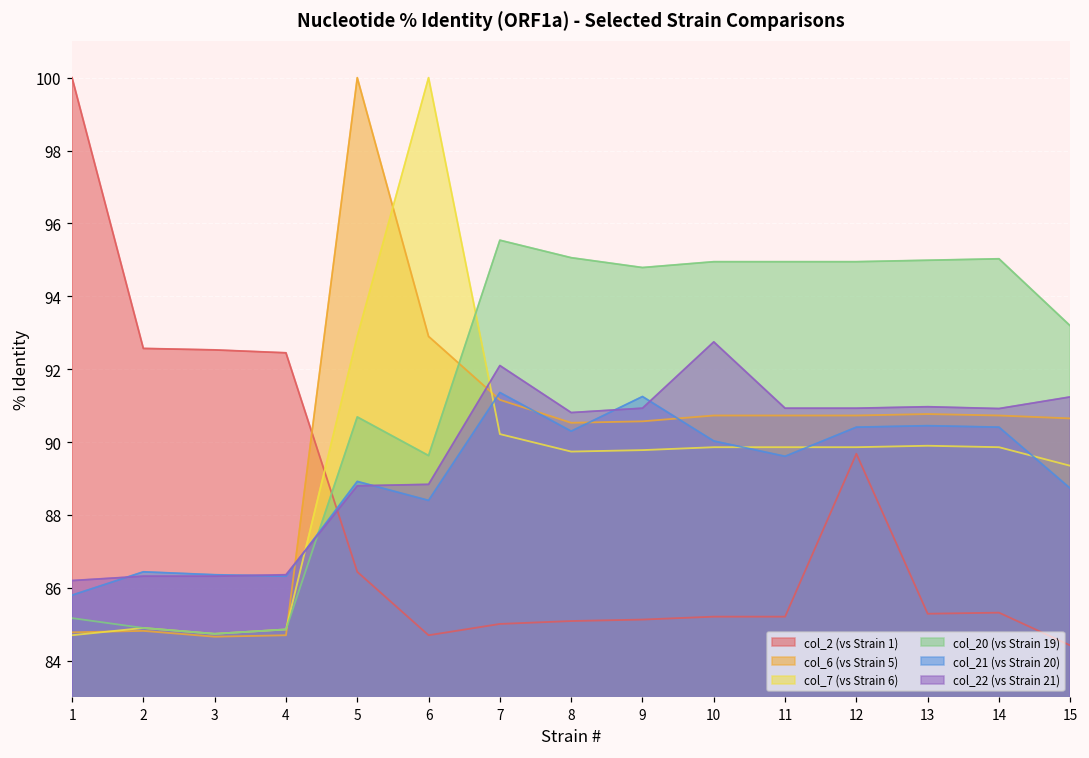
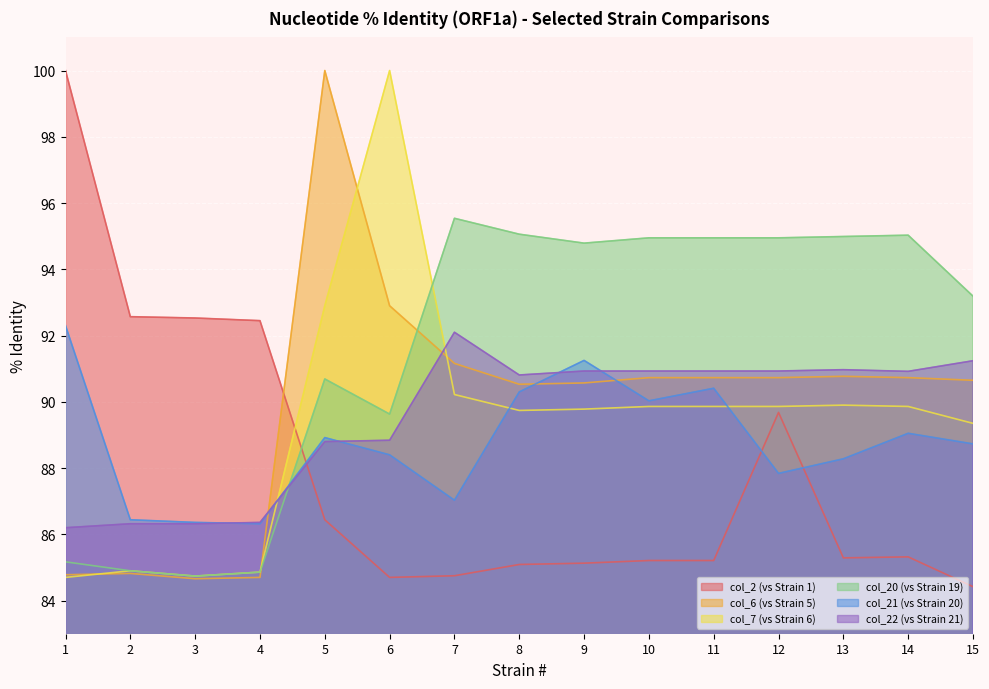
col_21 (vs Strain 20), 1: 85.8 -> 92.3
col_2 (vs Strain 1), 7: 85.0 -> 84.8
col_21 (vs Strain 20), 7: 91.4 -> 87.0
col_22 (vs Strain 21), 10: 92.8 -> 90.9
col_21 (vs Strain 20), 11: 89.6 -> 90.4
col_21 (vs Strain 20), 12: 90.4 -> 87.8
col_21 (vs Strain 20), 13: 90.5 -> 88.3
col_21 (vs Strain 20), 14: 90.4 -> 89.1
